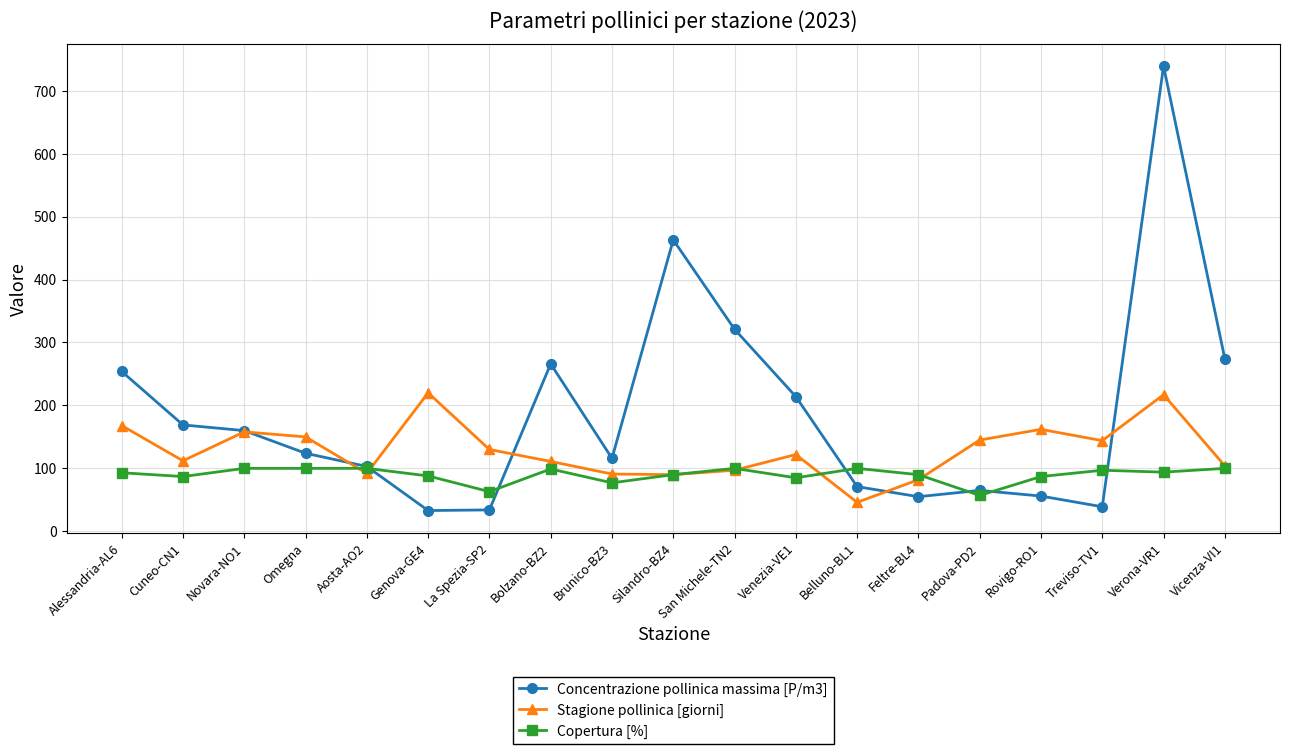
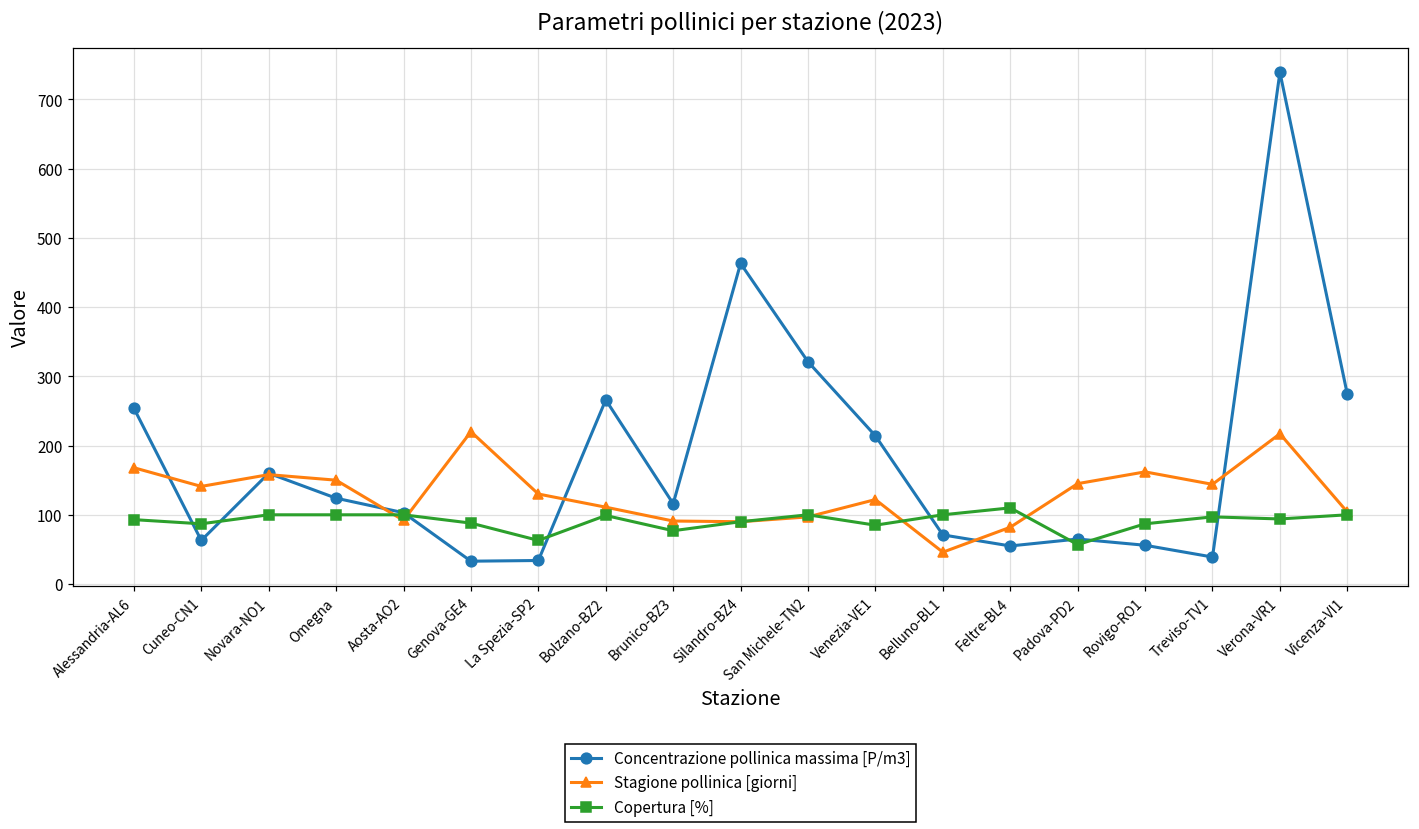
Concentrazione pollinica massima [P/m3], Cuneo-CN1: 170 -> 60
Stagione pollinica [giorni], Cuneo-CN1: 110 -> 140
Copertura [%], Feltre-BL4: 90 -> 110
